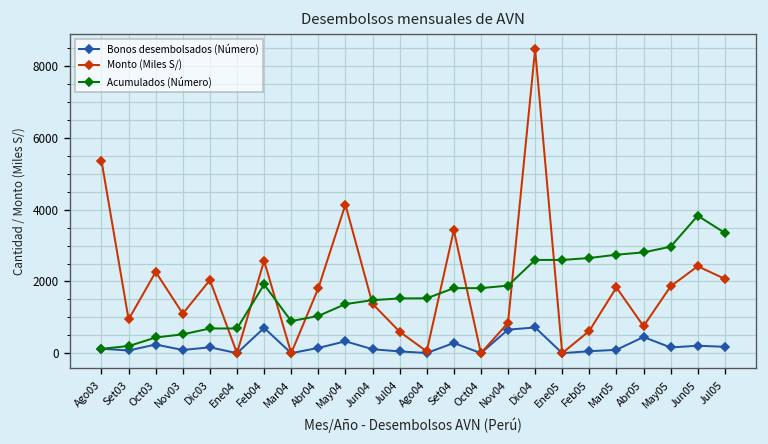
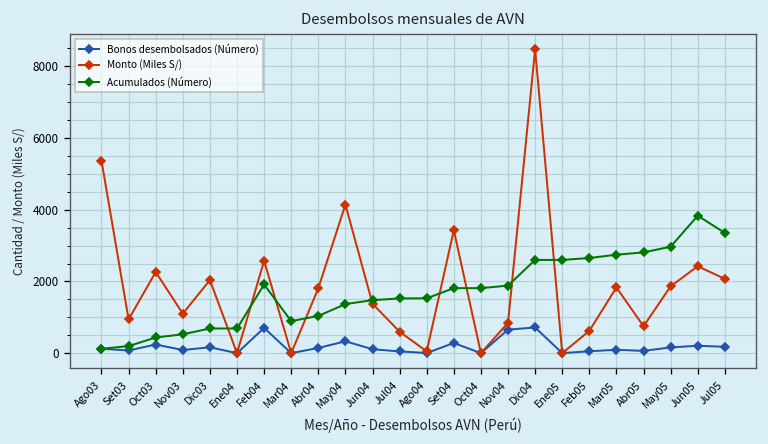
Bonos desembolsados (Número), Abr05: 500 -> 100
